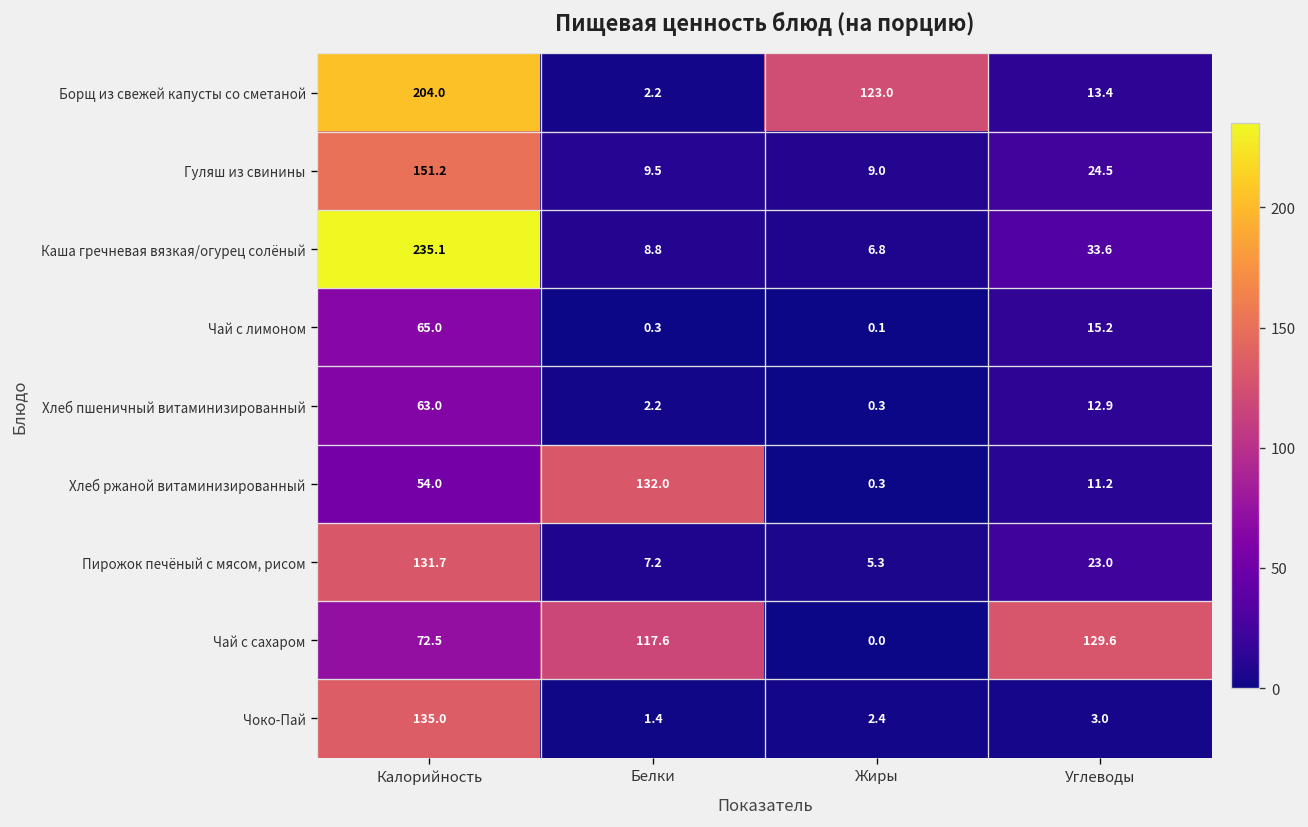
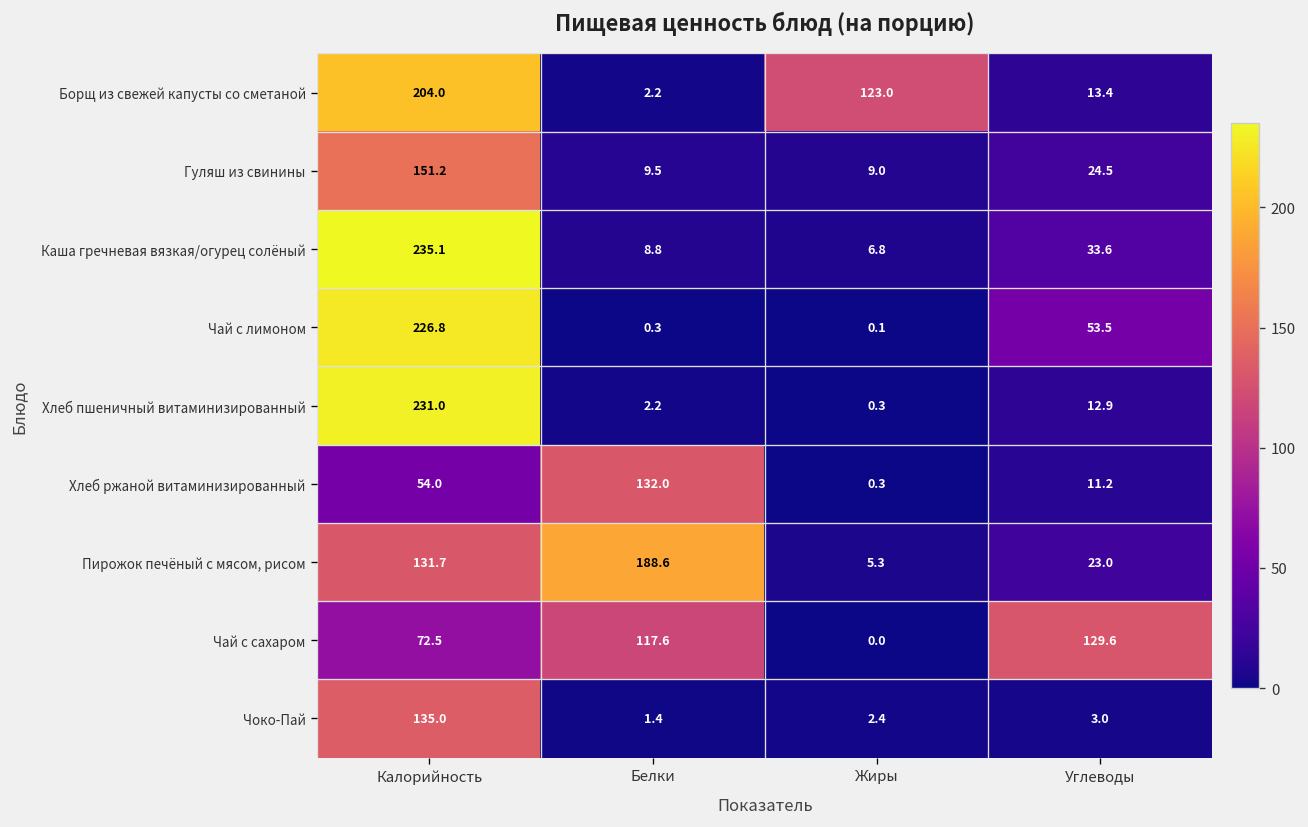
Чай с лимоном, Калорийность: 65.0 -> 226.8
Чай с лимоном, Углеводы: 15.2 -> 53.5
Хлеб пшеничный витаминизированный, Калорийность: 63.0 -> 231.0
Пирожок печёный с мясом, рисом, Белки: 7.2 -> 188.6
